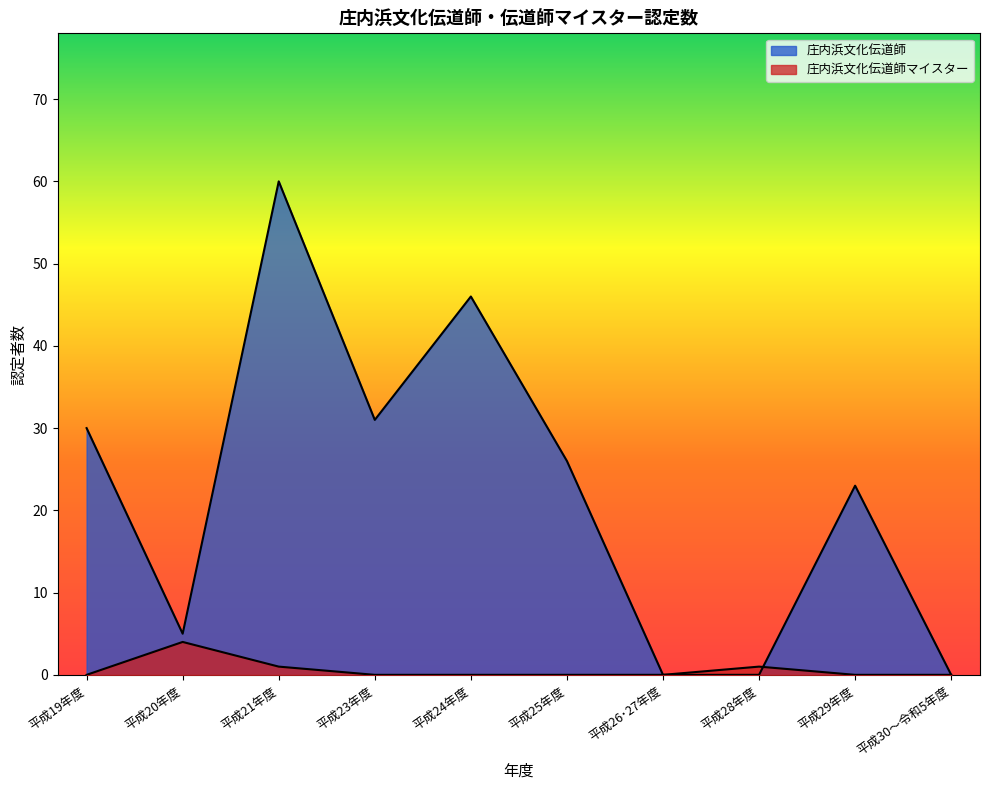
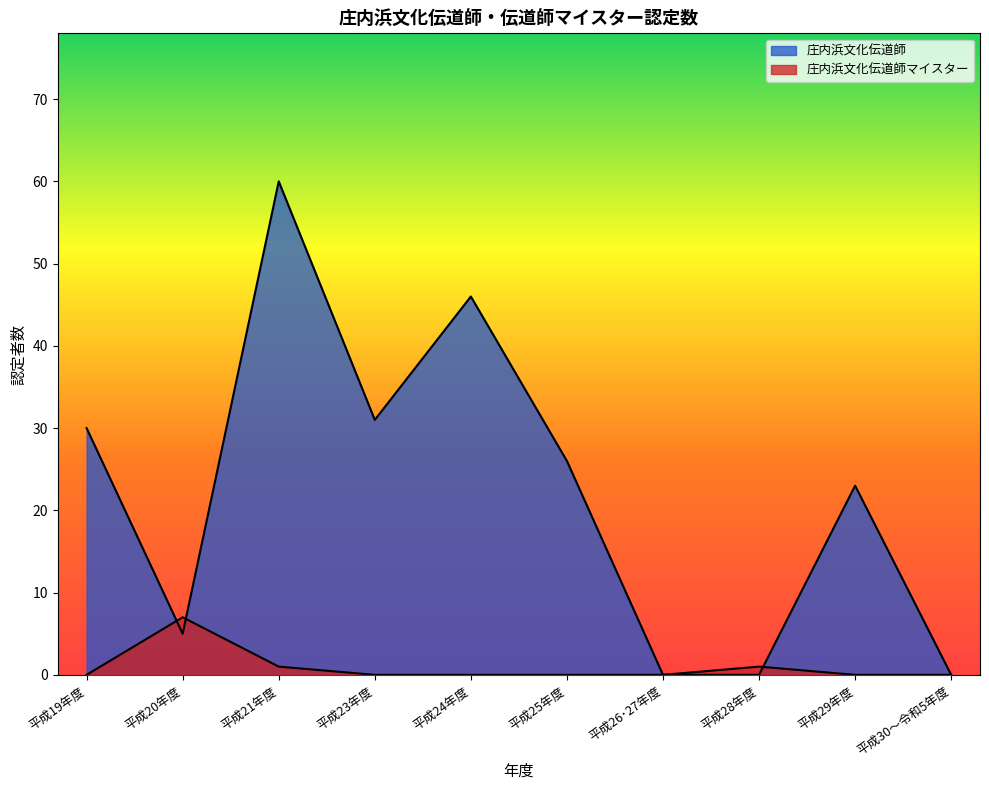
庄内浜文化伝道師マイスター, 平成20年度: 4 -> 7
